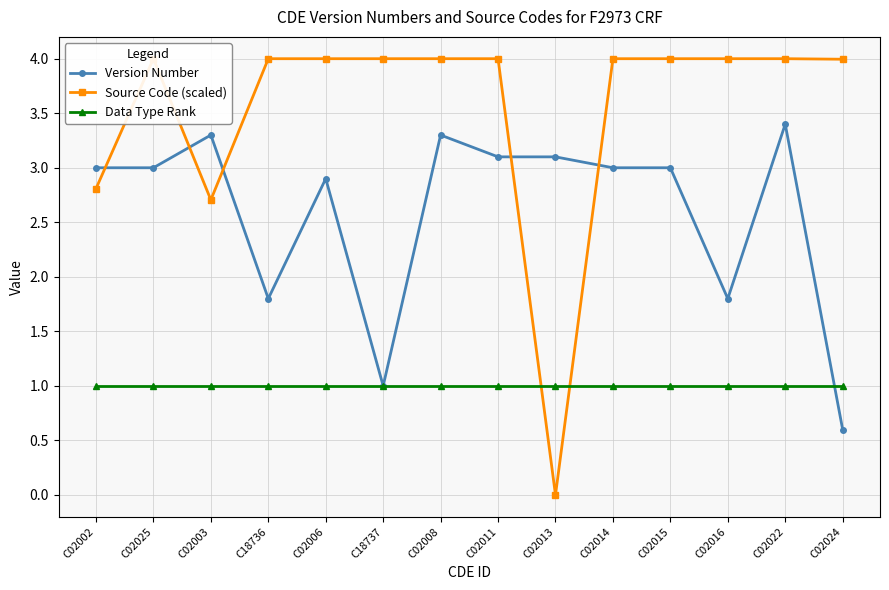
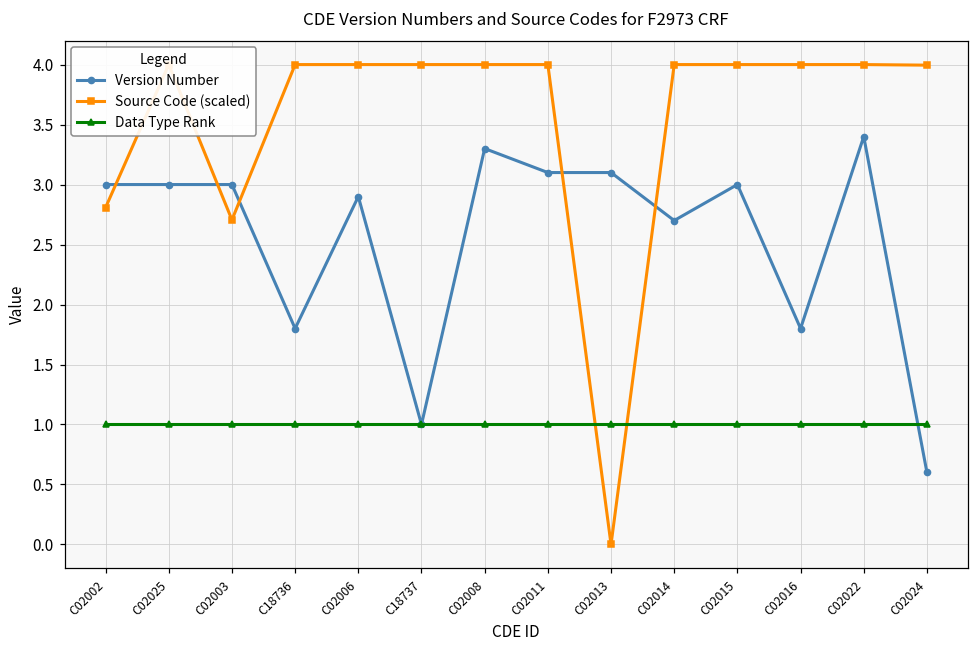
Version Number, C02003: 3.3 -> 3.0
Version Number, C02014: 3.0 -> 2.7
